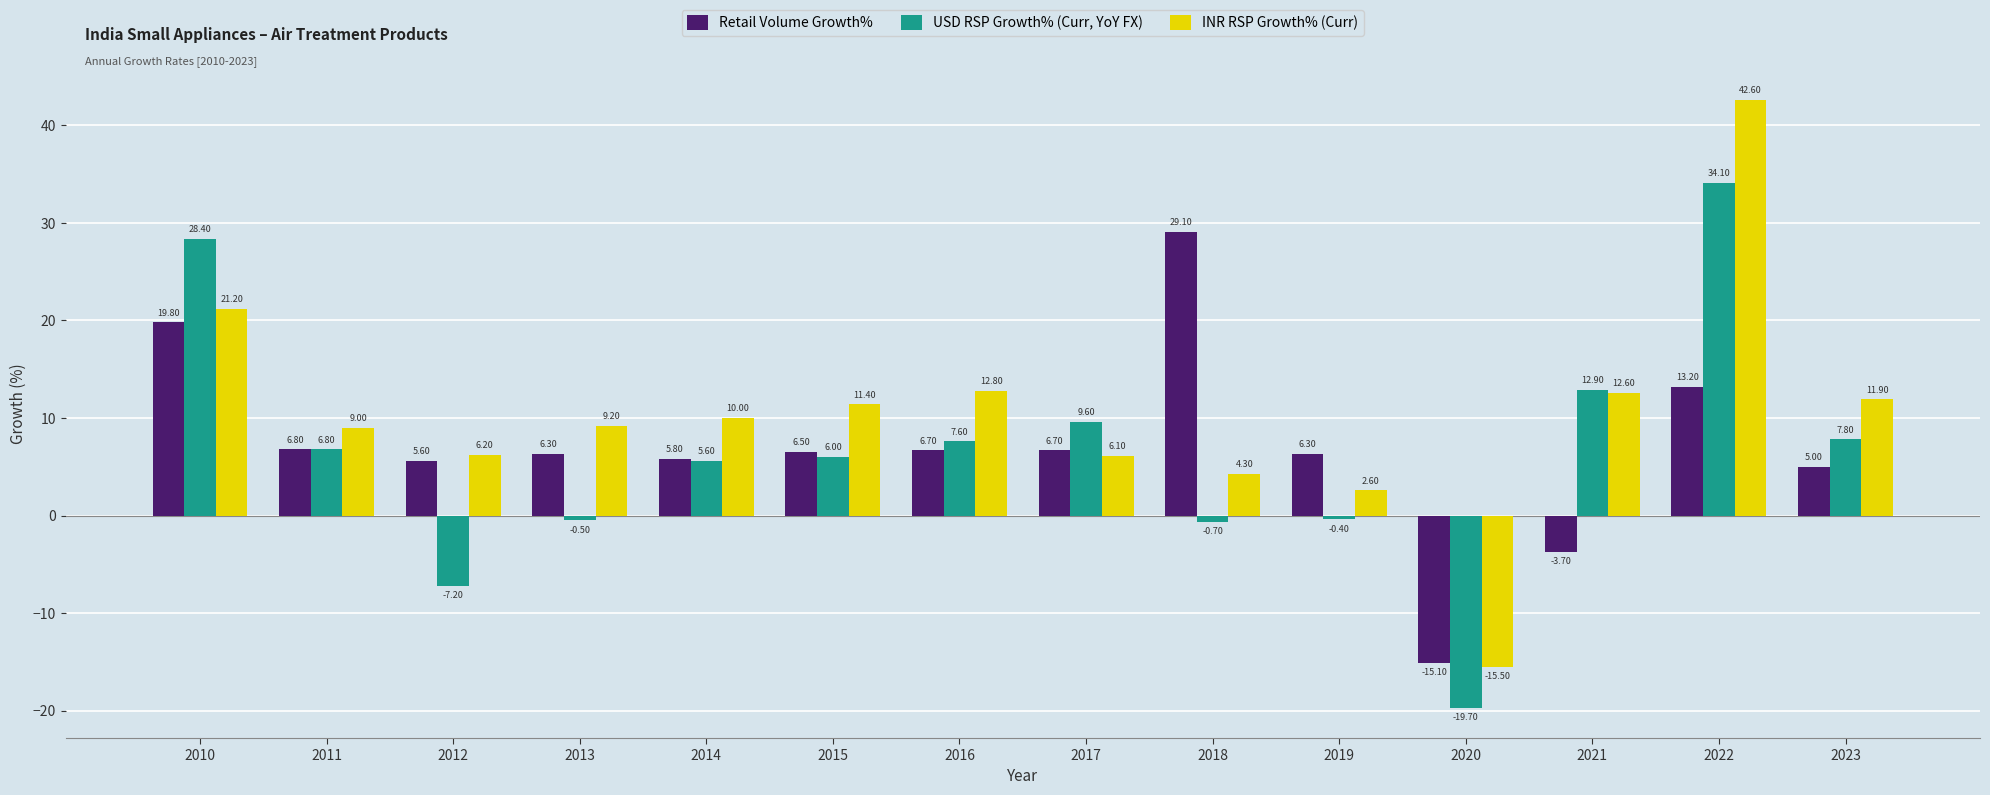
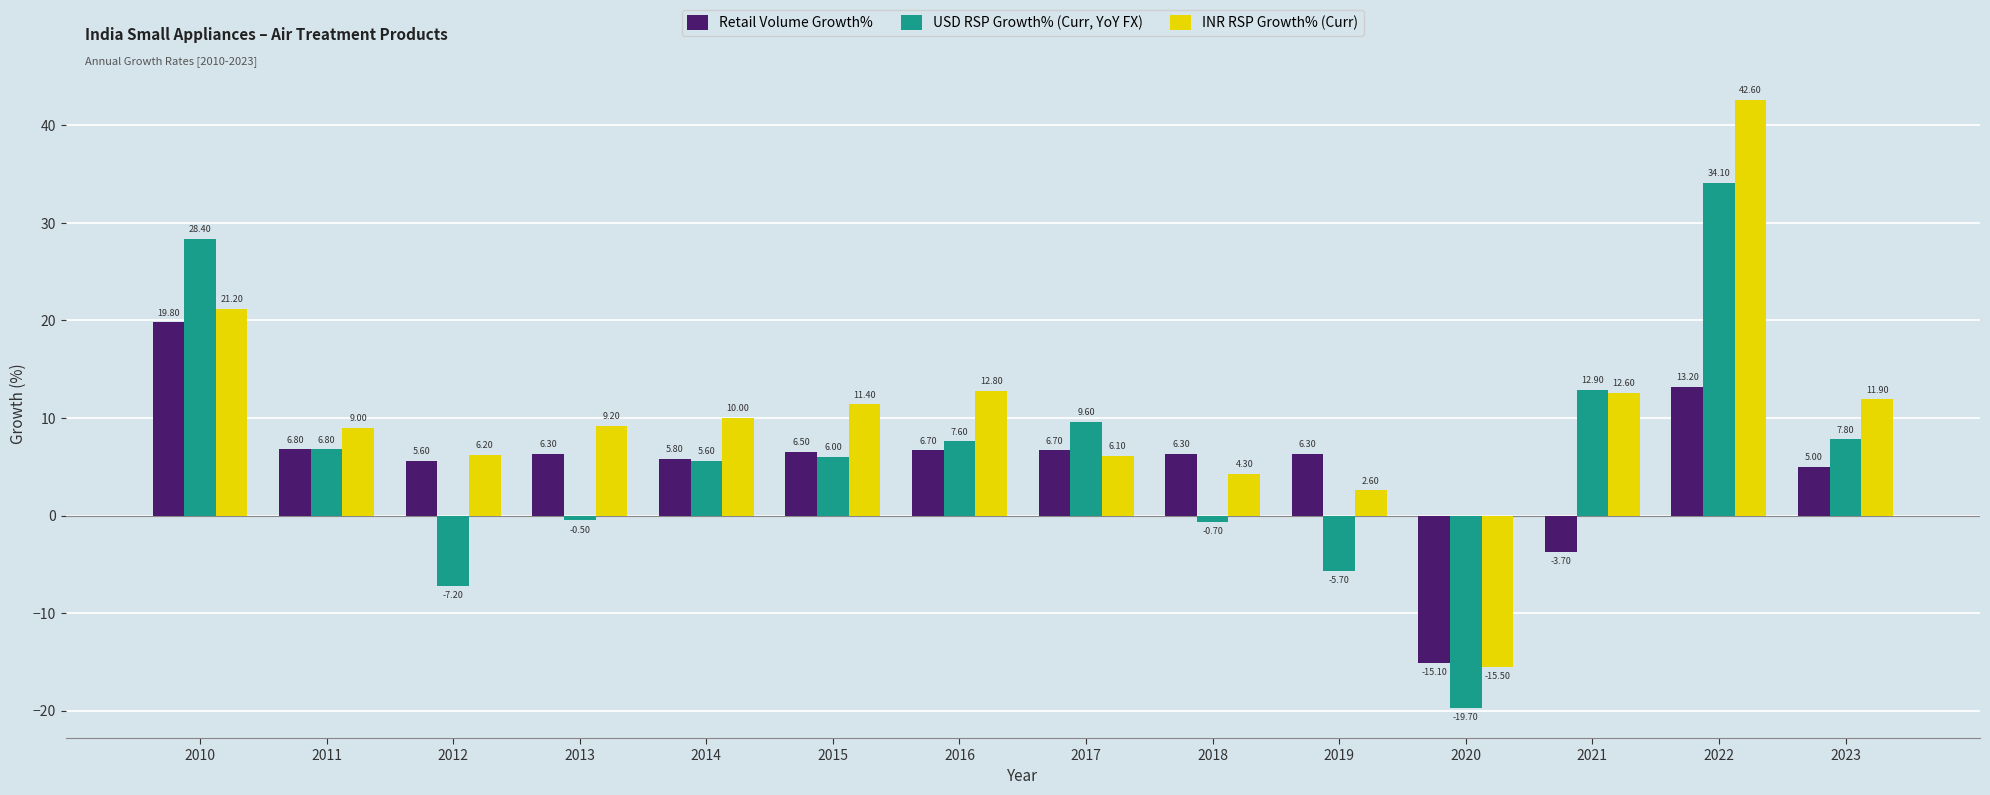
Retail Volume Growth%, 2018: 29.10 -> 6.30
USD RSP Growth% (Curr, YoY FX), 2019: -0.40 -> -5.70
